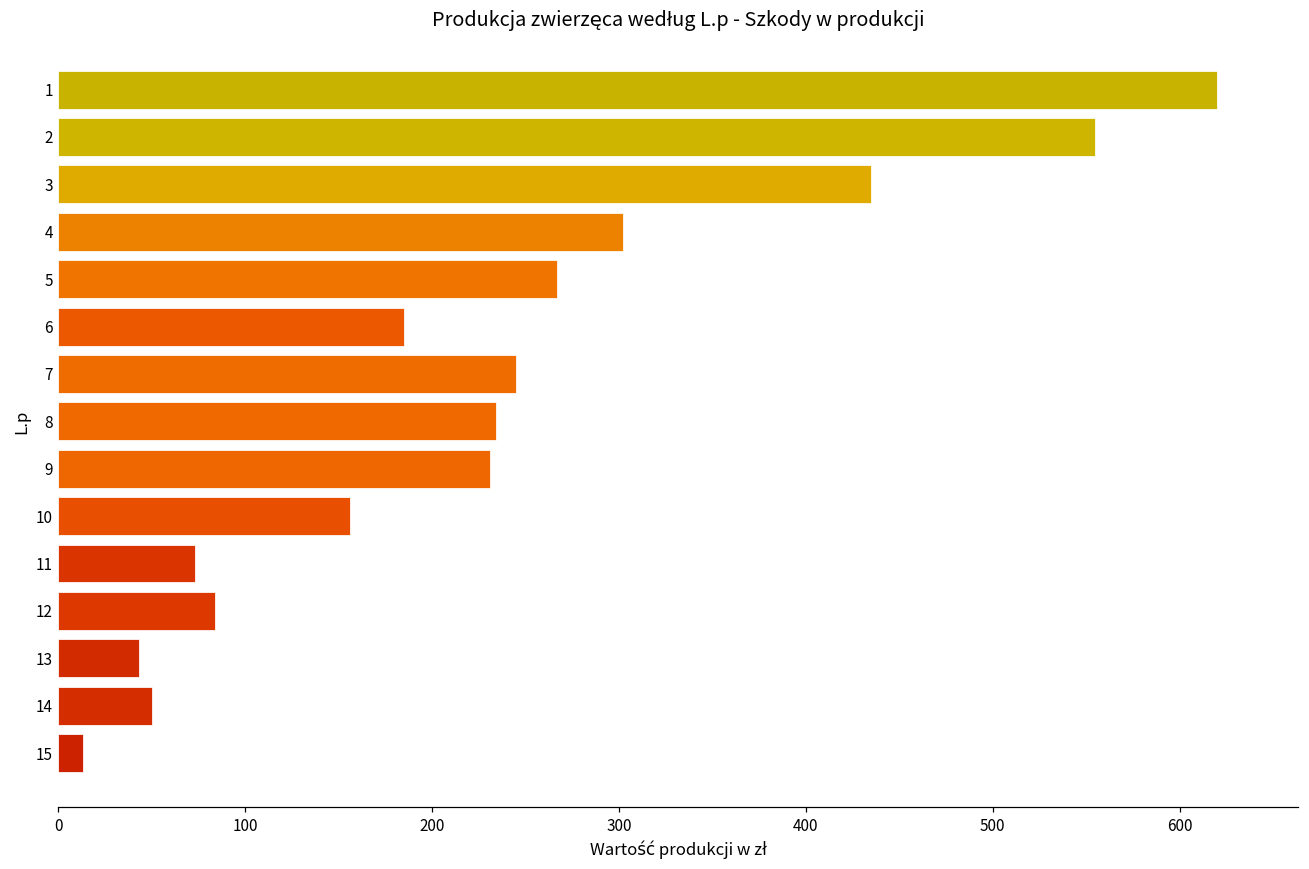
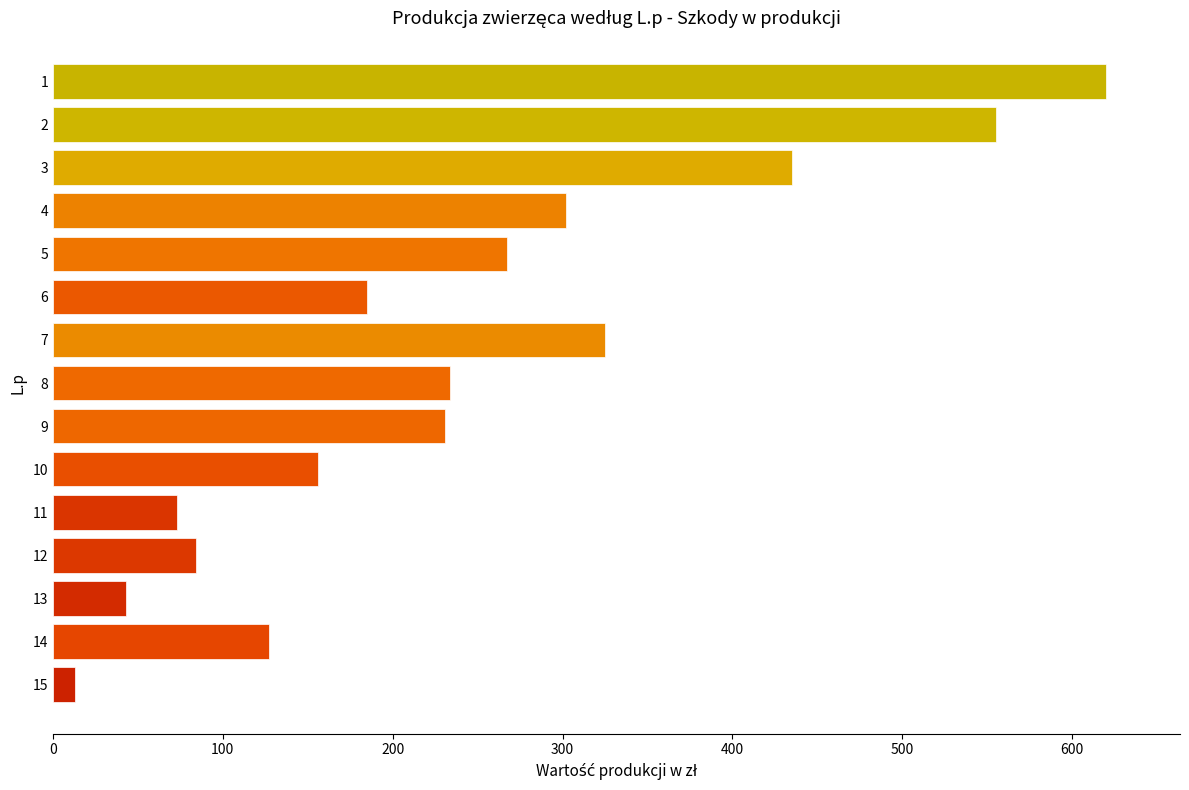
7: 245 -> 325
14: 50 -> 127
